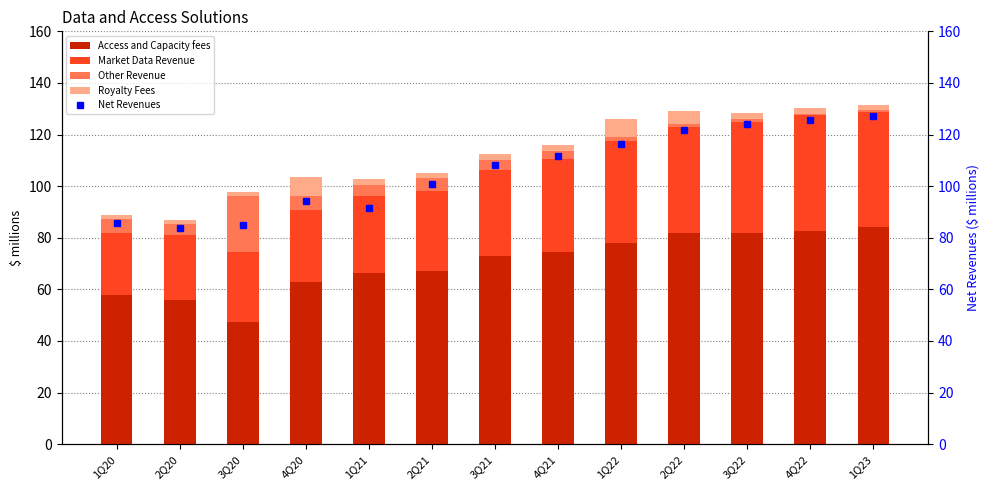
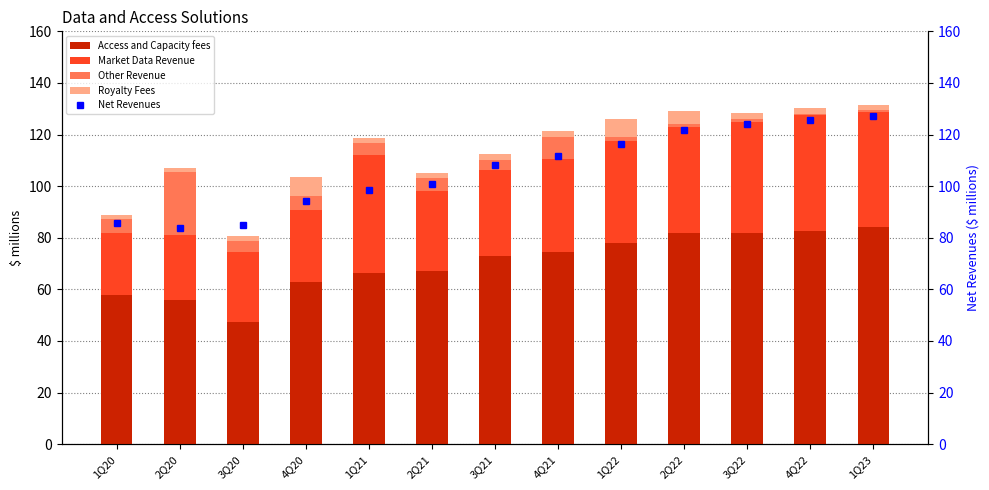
Other Revenue, 2Q20: 4 -> 24
Other Revenue, 3Q20: 22 -> 4
Market Data Revenue, 1Q21: 30 -> 46
Other Revenue, 4Q21: 3 -> 9
Net Revenues, 1Q21: 91 -> 99
